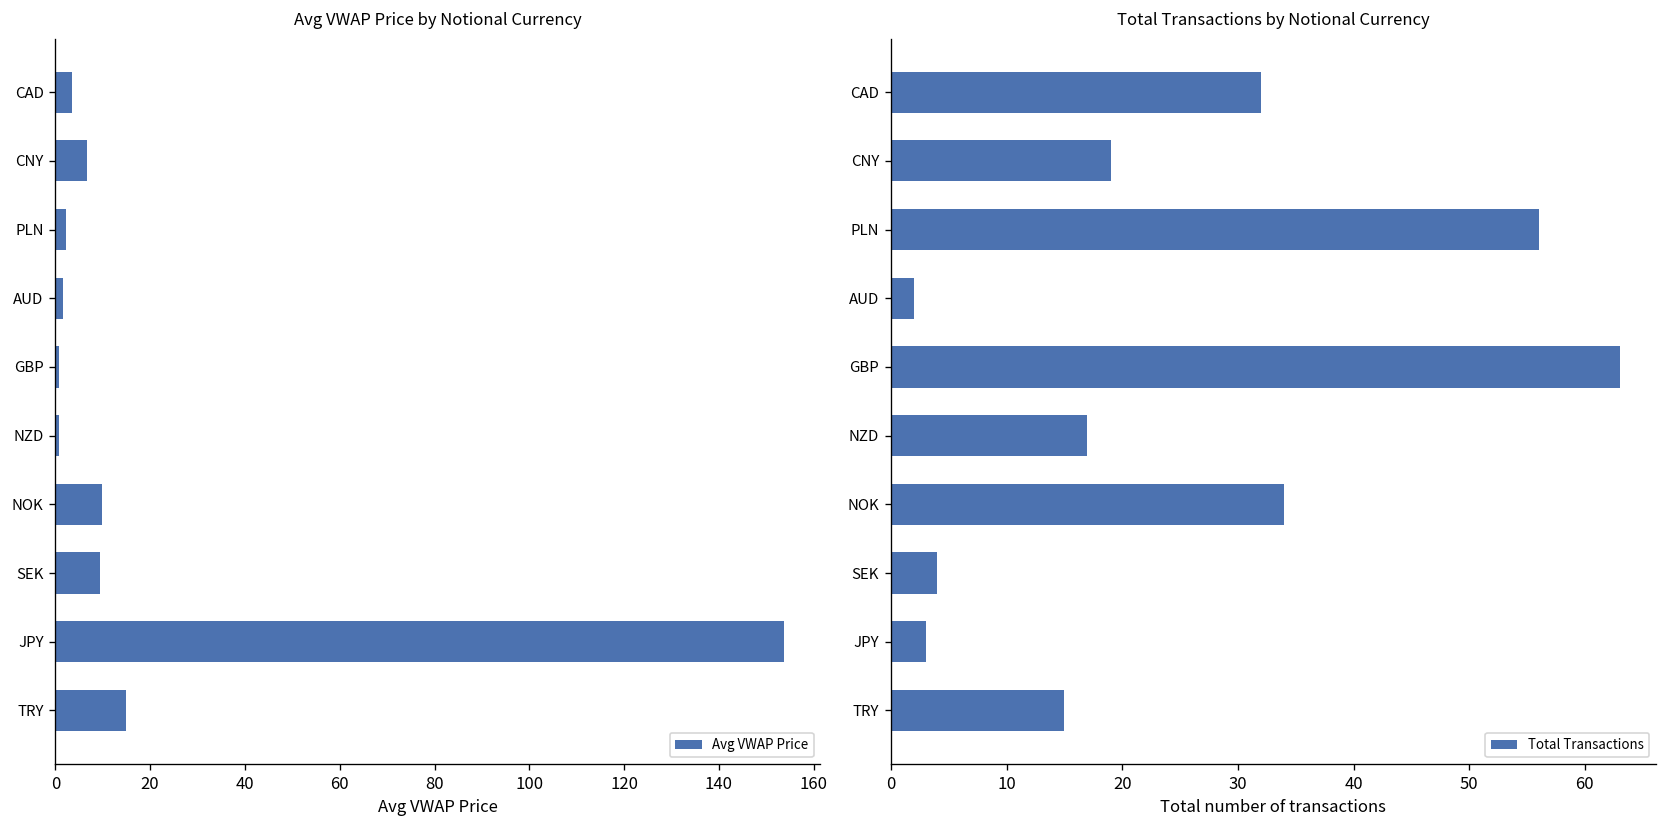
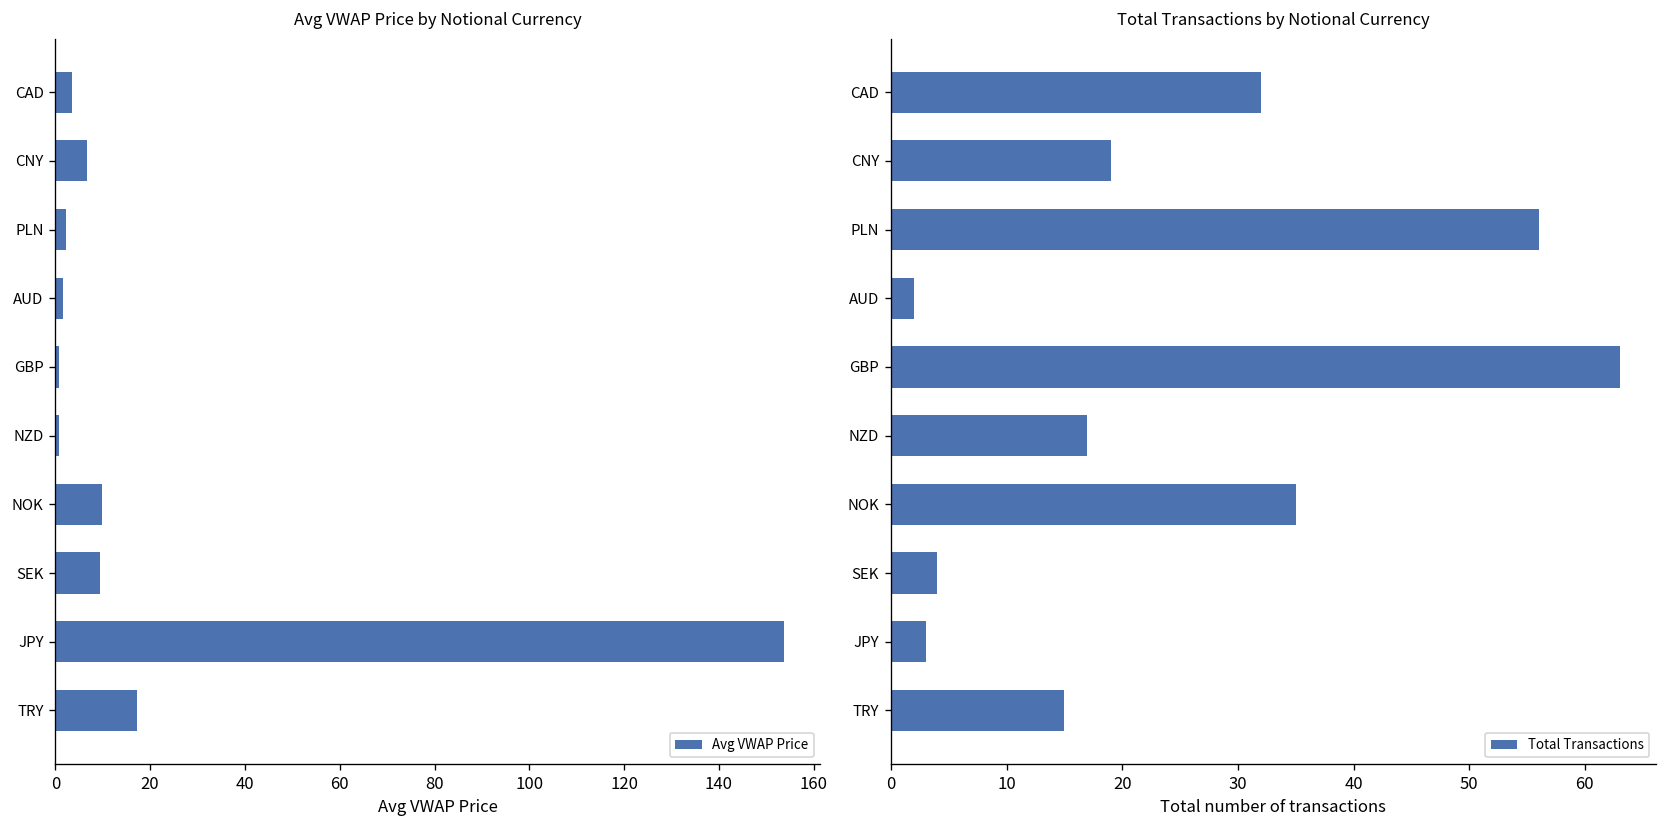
Avg VWAP Price by Notional Currency, TRY: 15 -> 17
Total Transactions by Notional Currency, NOK: 34 -> 35
